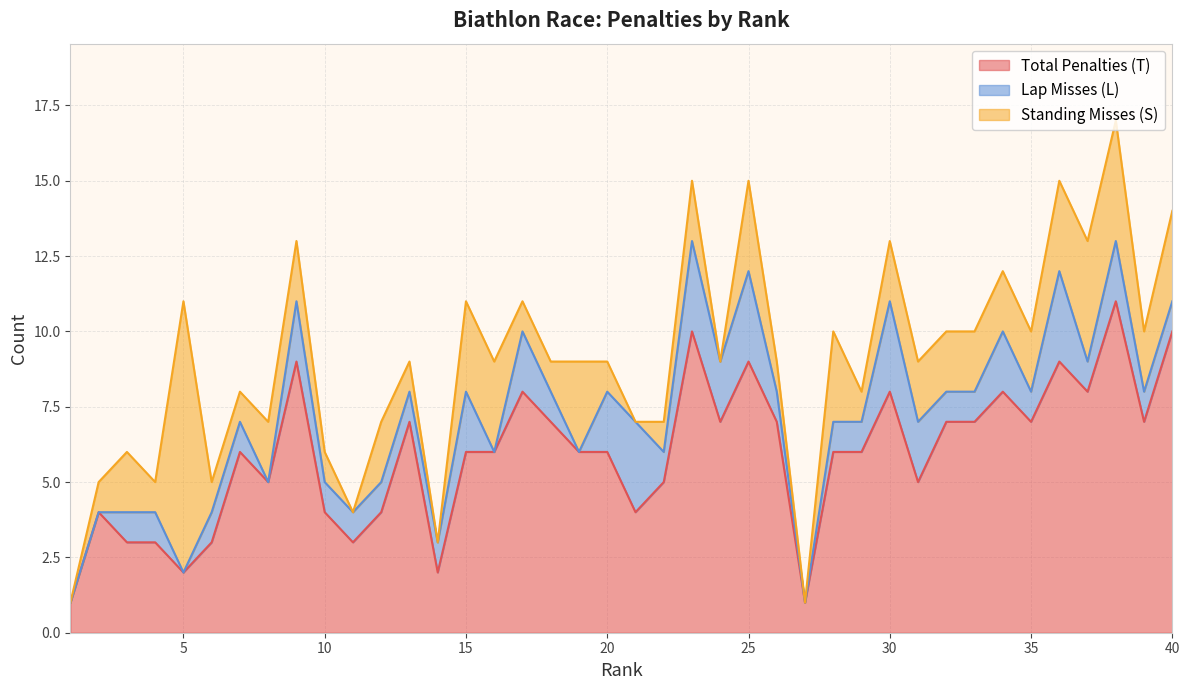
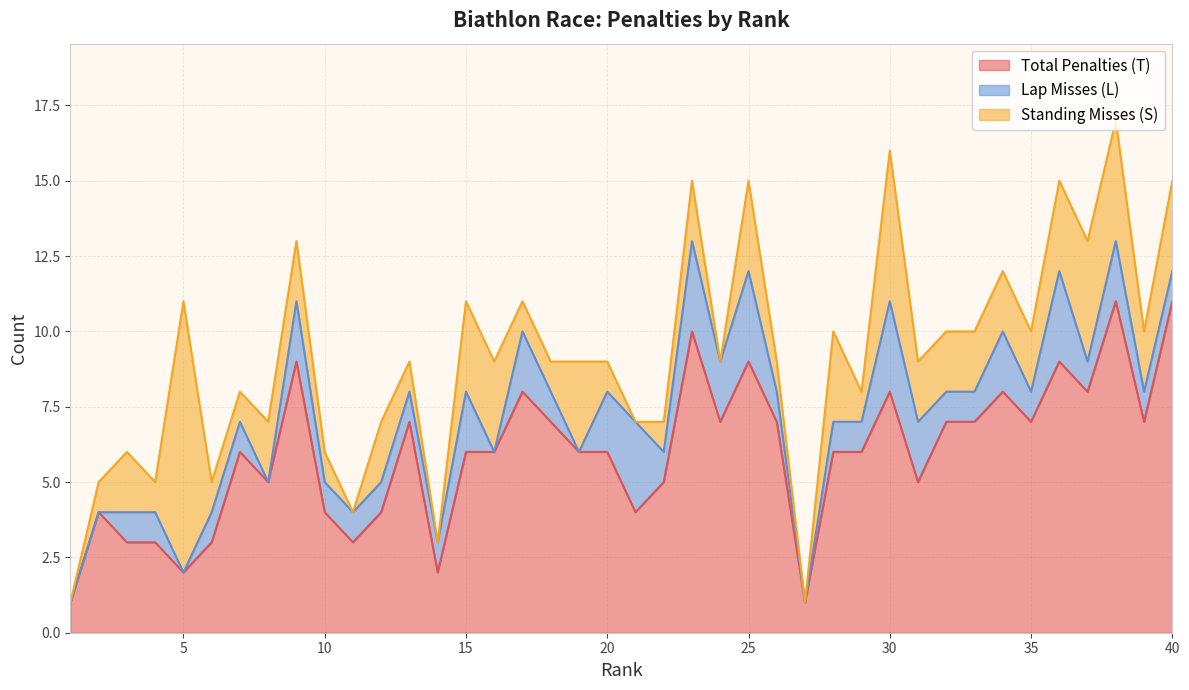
Standing Misses (S), 30: 2 -> 5
Total Penalties (T), 40: 10 -> 11
